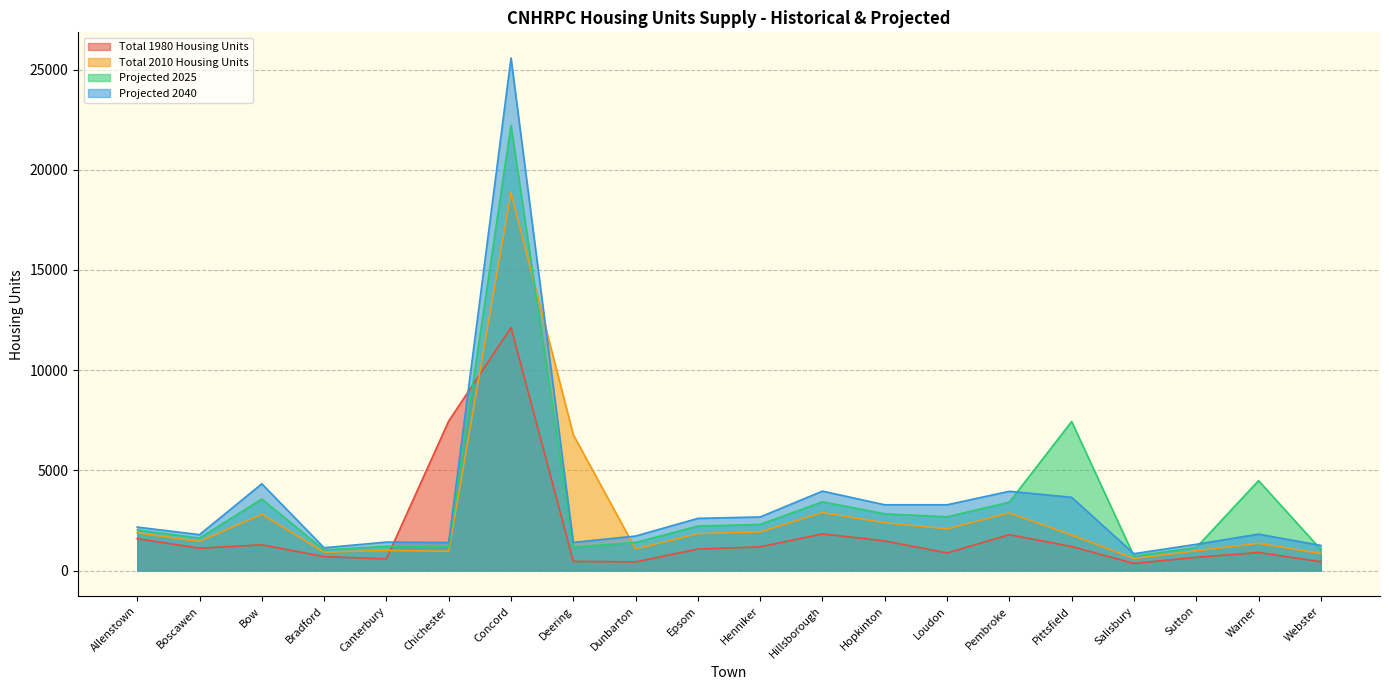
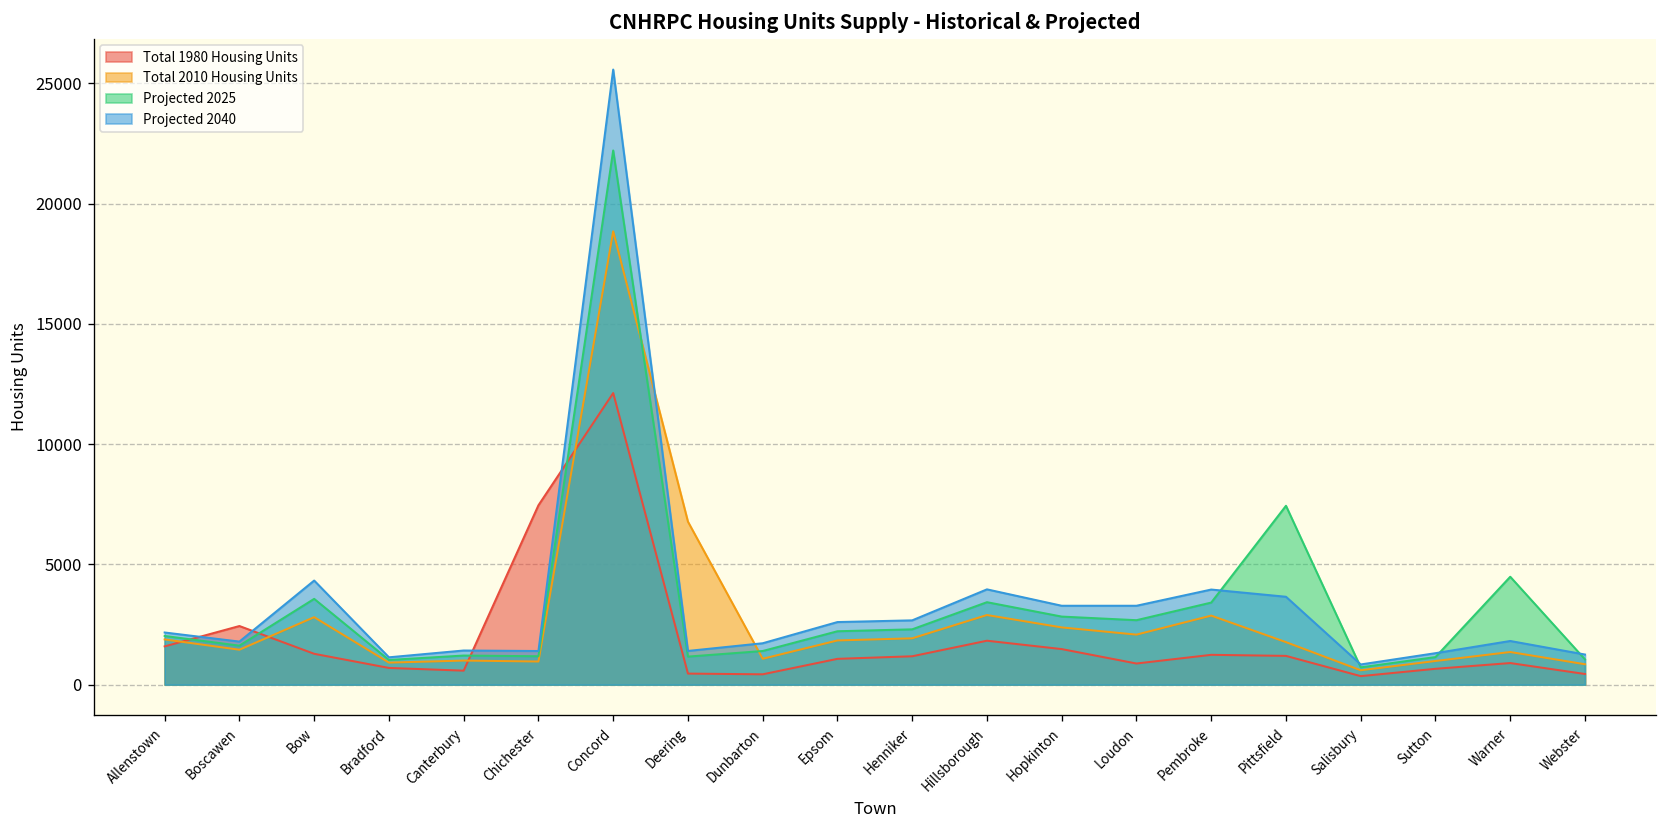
Total 1980 Housing Units, Boscawen: 1100 -> 2400
Total 1980 Housing Units, Pembroke: 1800 -> 1200
